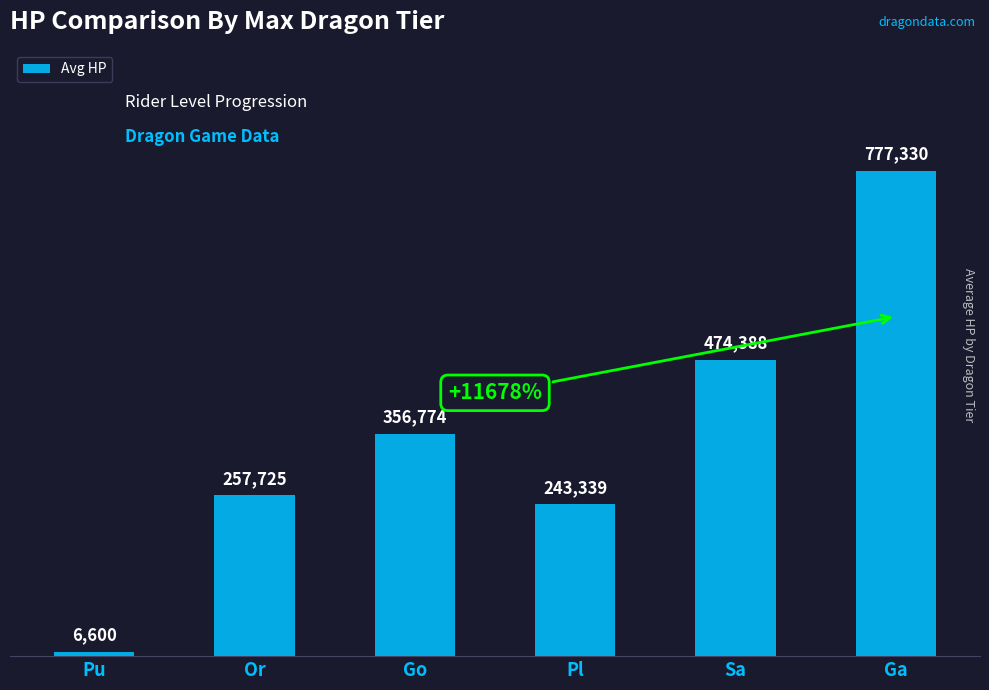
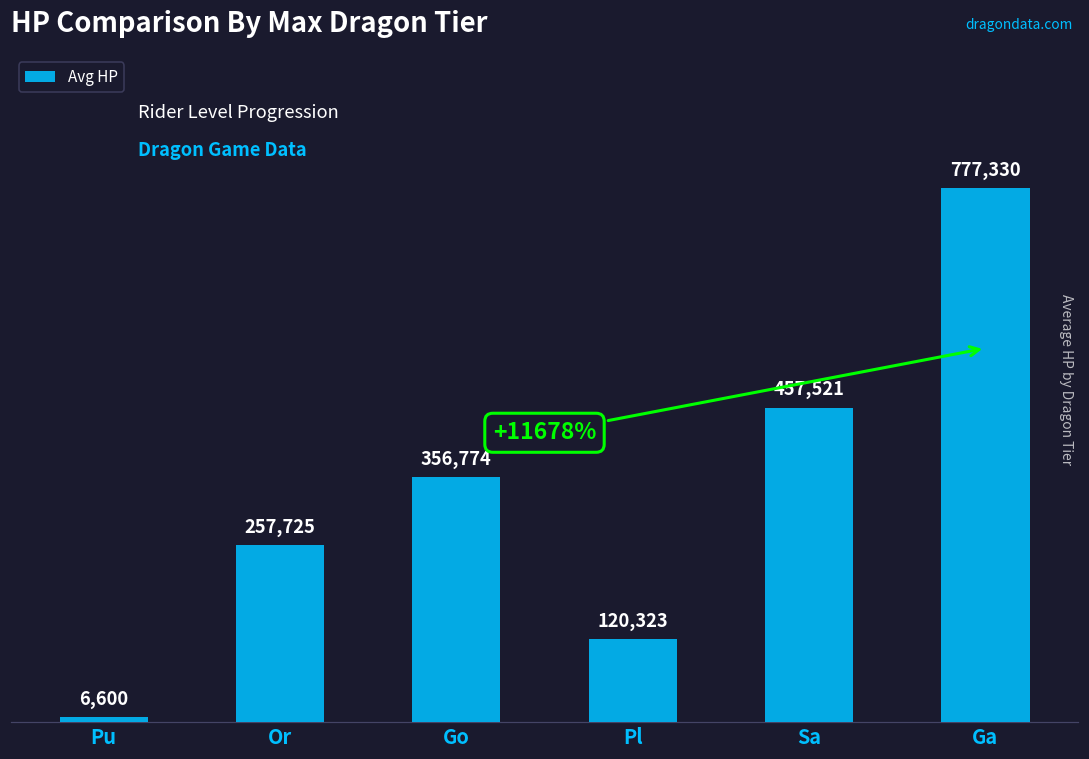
Pl: 243,339 -> 120,323
Sa: 474,388 -> 457,521
